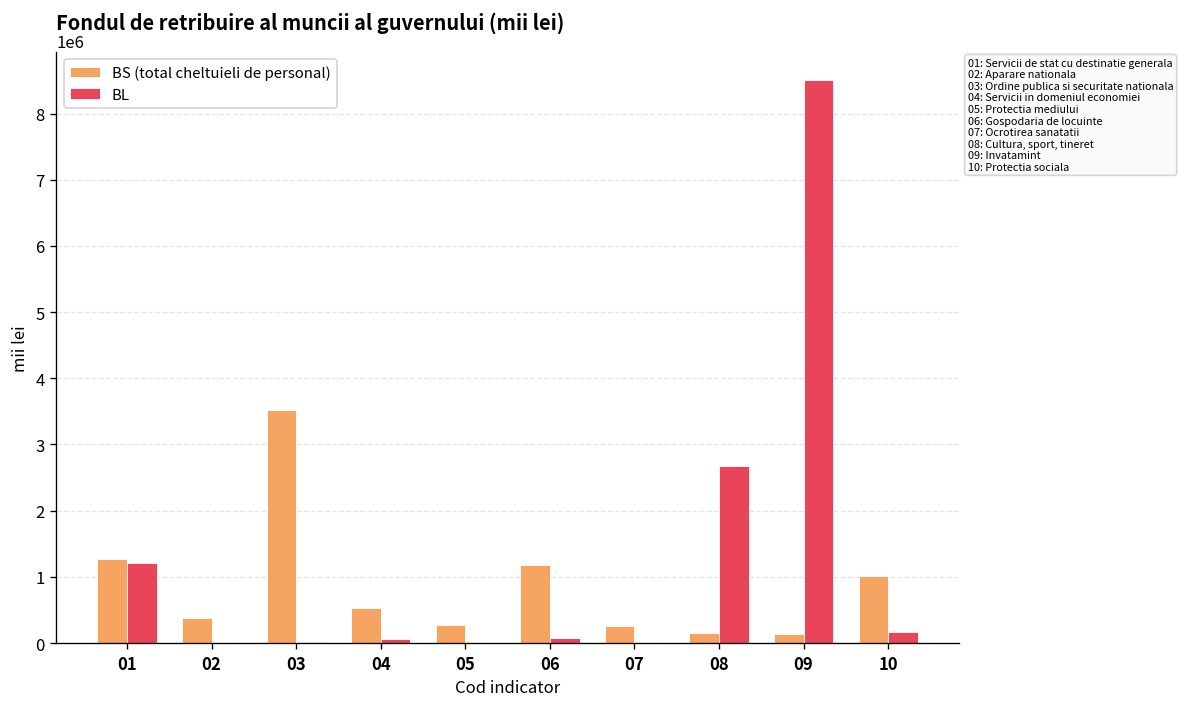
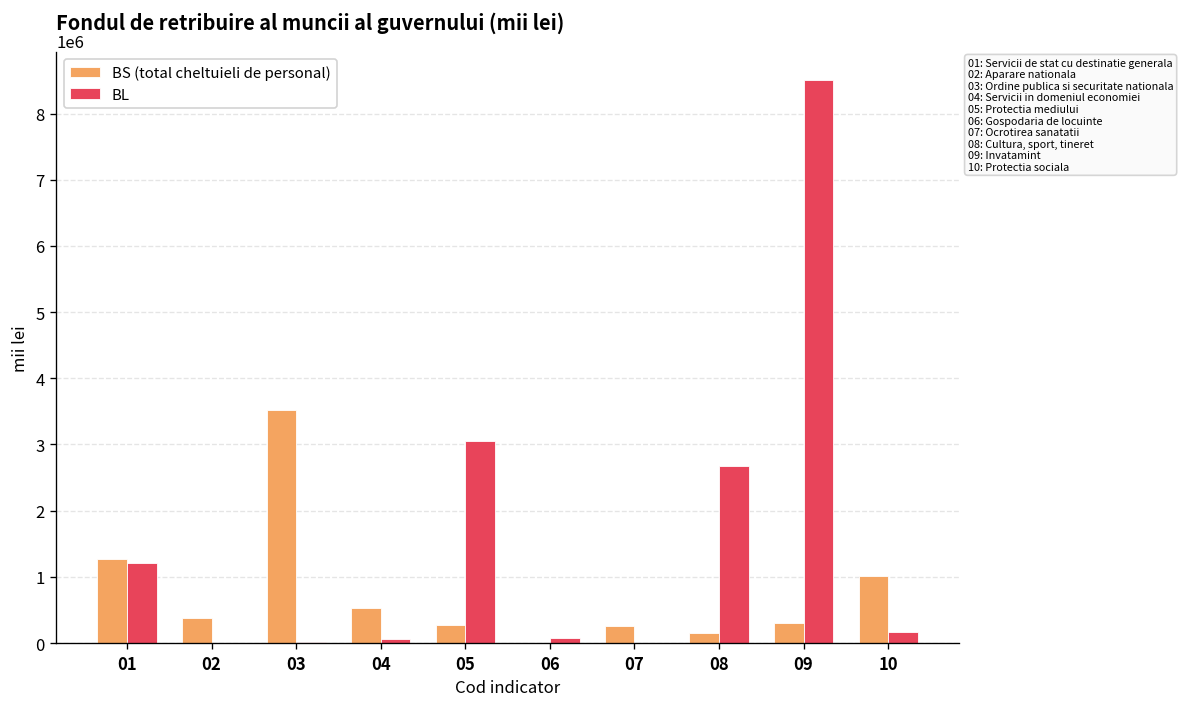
BL, 05: 0 -> 3100000
BS (total cheltuieli de personal), 06: 1200000 -> 0
BS (total cheltuieli de personal), 09: 100000 -> 300000
